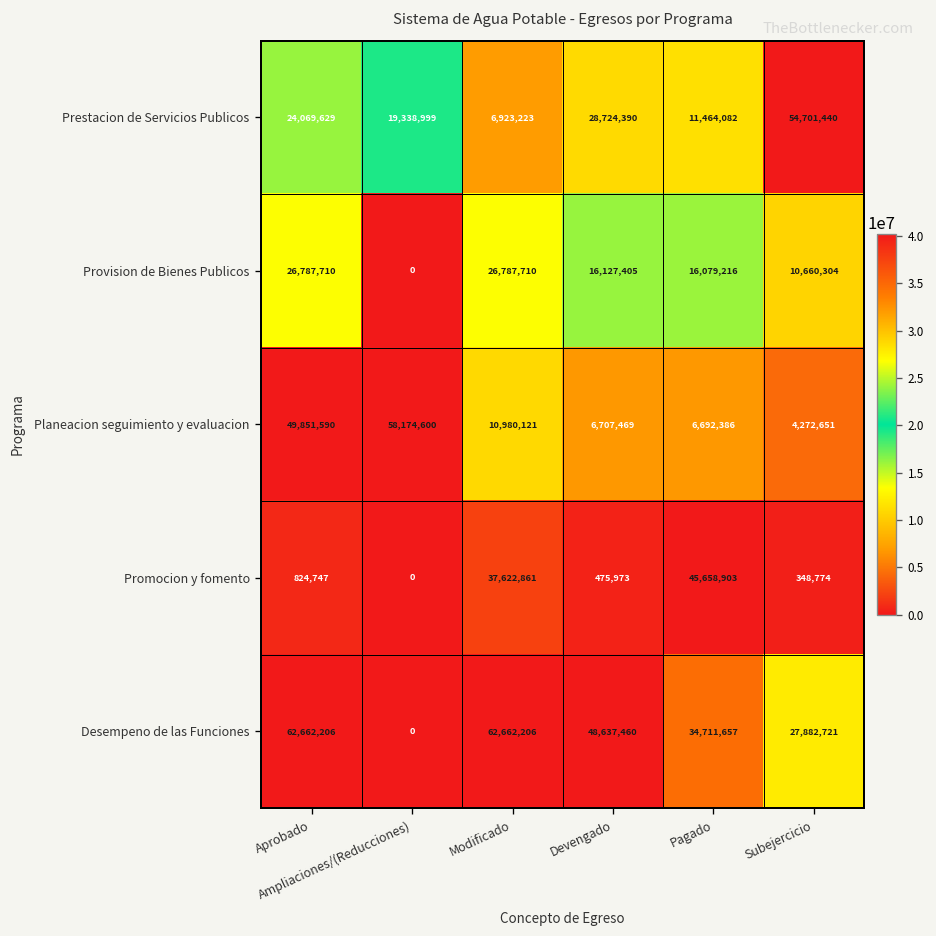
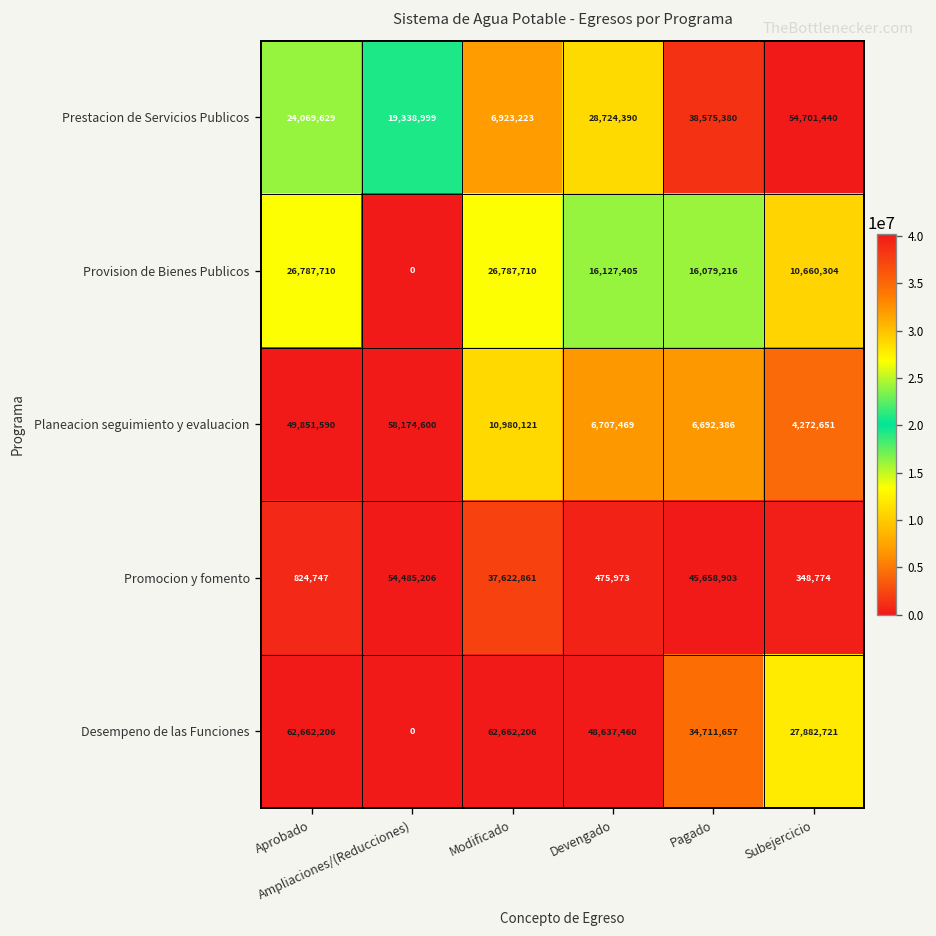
Prestacion de Servicios Publicos, Pagado: 11,464,082 -> 38,575,380
Promocion y fomento, Ampliaciones/(Reducciones): 0 -> 54,485,206
